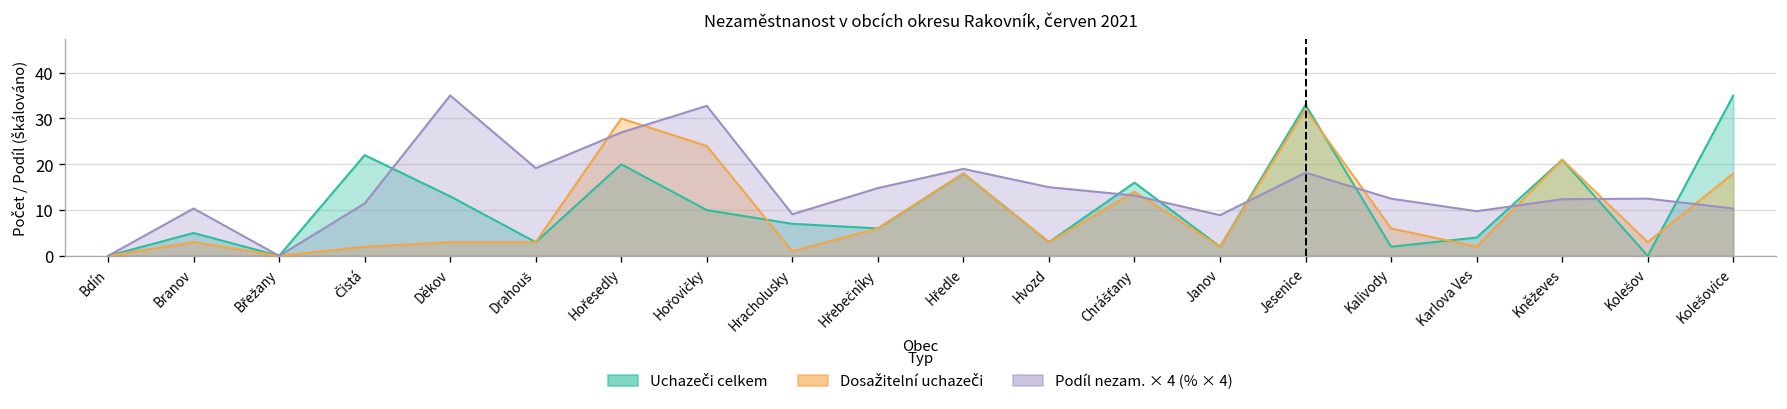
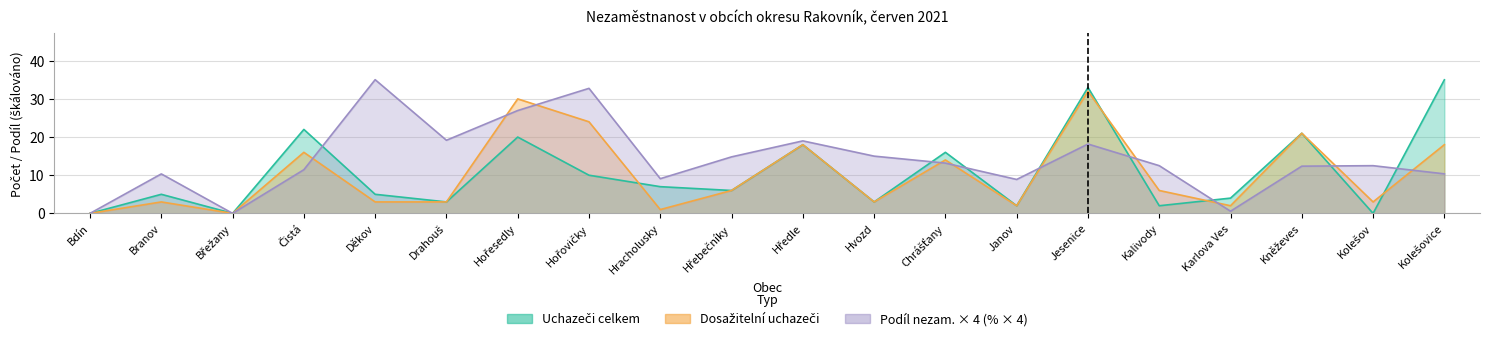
Dosažitelní uchazeči, Čistá: 2 -> 16
Uchazeči celkem, Děkov: 13 -> 5
Podíl nezam. × 4 (% × 4), Karlova Ves: 10 -> 1
